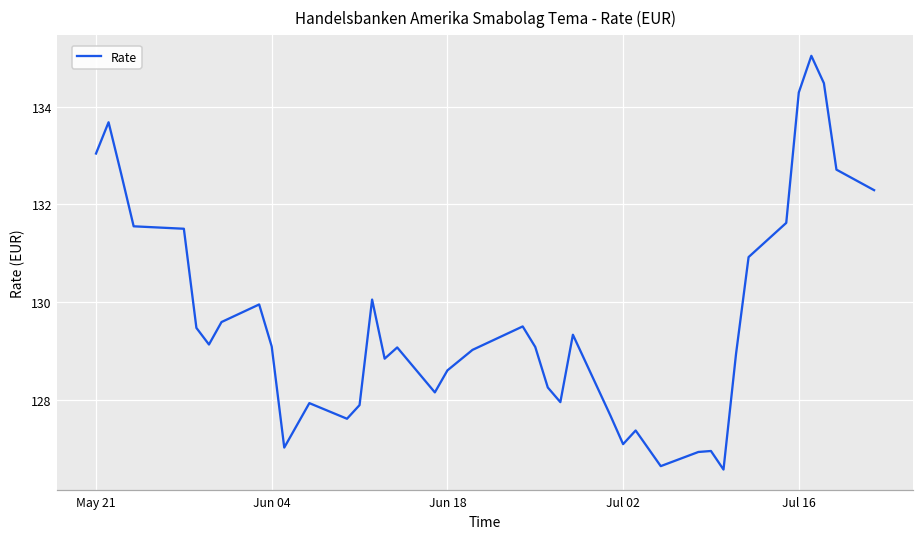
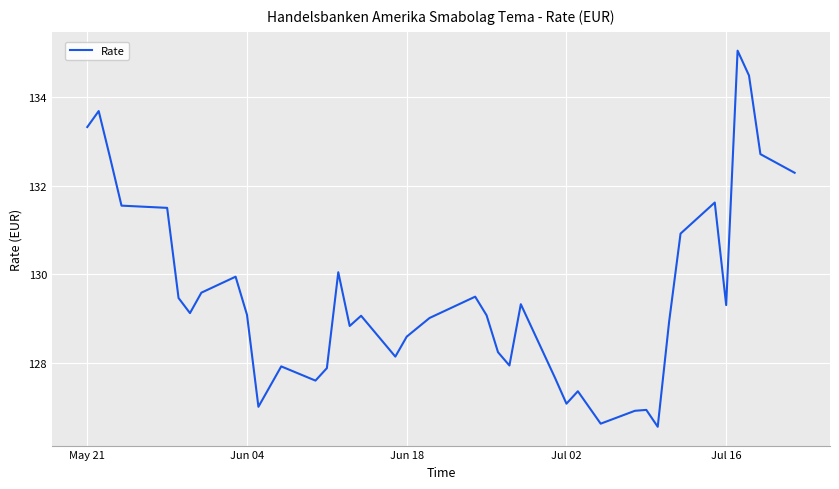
May 21: 133.0 -> 133.3
Jul 16: 134.3 -> 129.3
